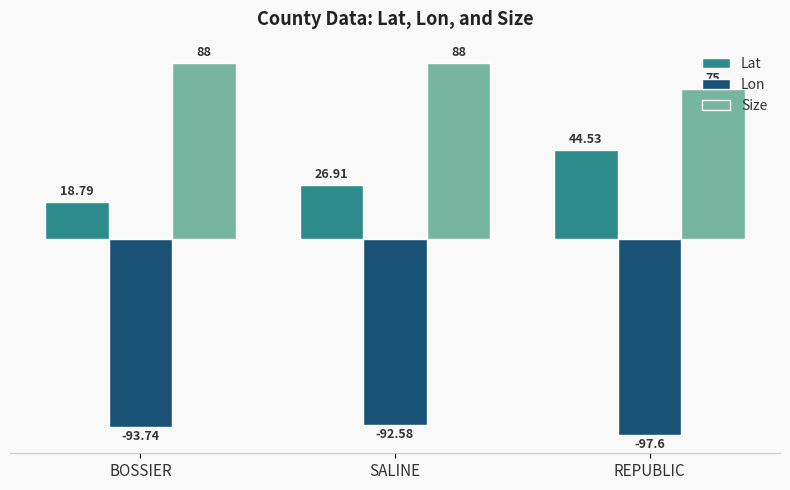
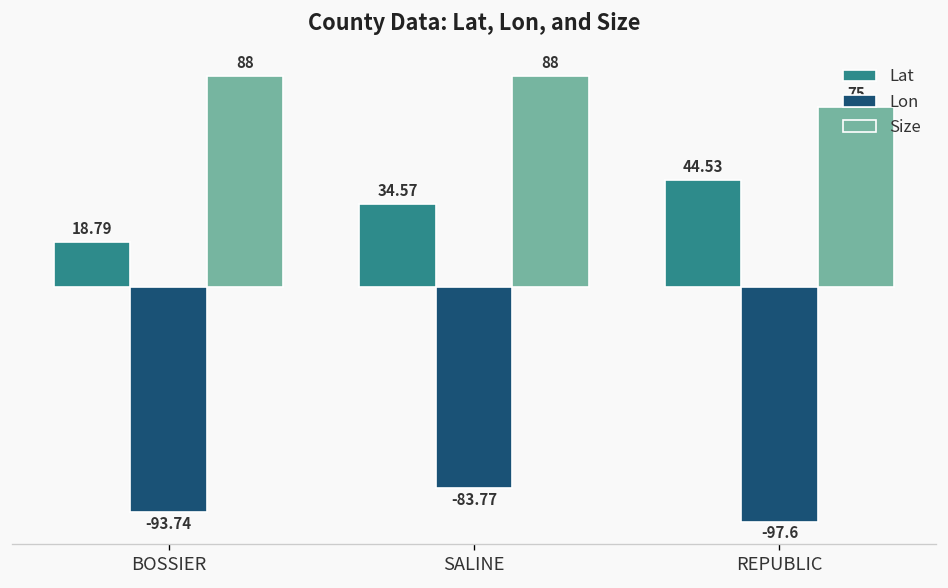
Lat, SALINE: 26.91 -> 34.57
Lon, SALINE: -92.58 -> -83.77
